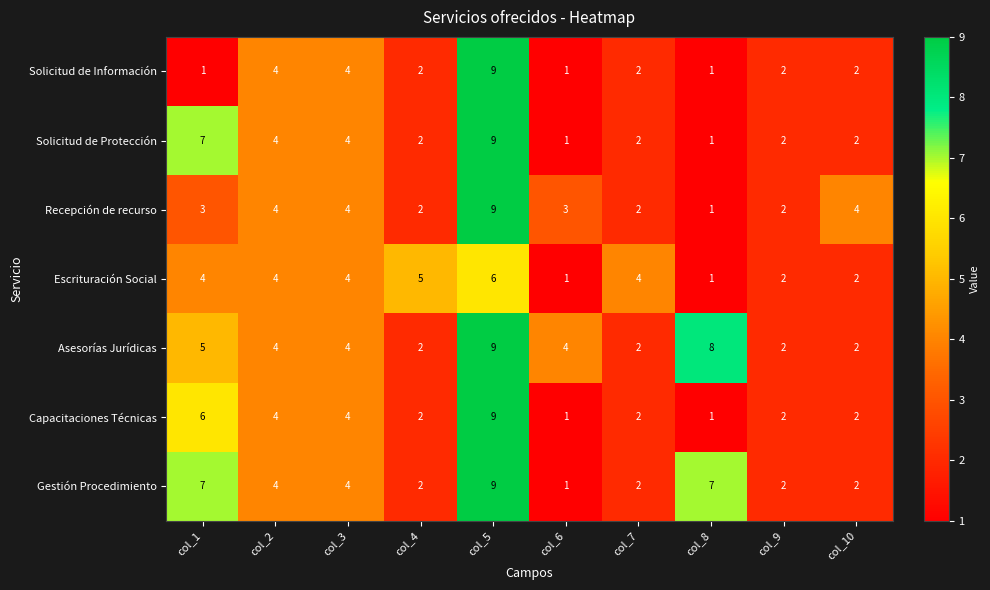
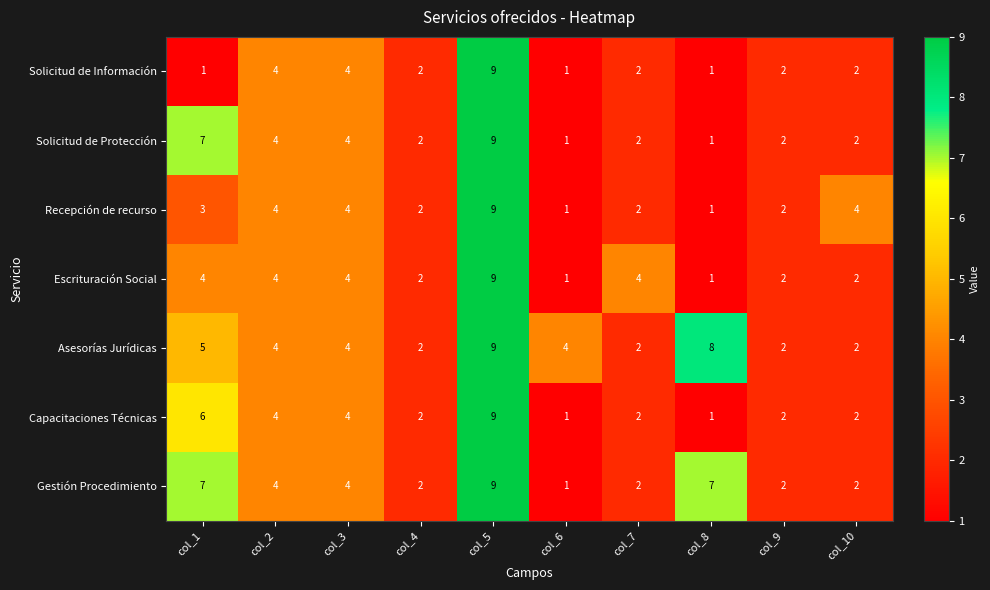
Recepción de recurso, col_6: 3 -> 1
Escrituración Social, col_4: 5 -> 2
Escrituración Social, col_5: 6 -> 9
